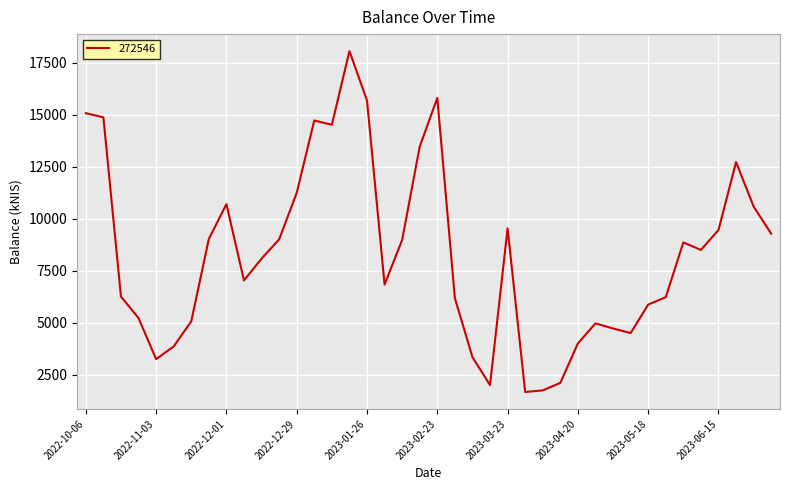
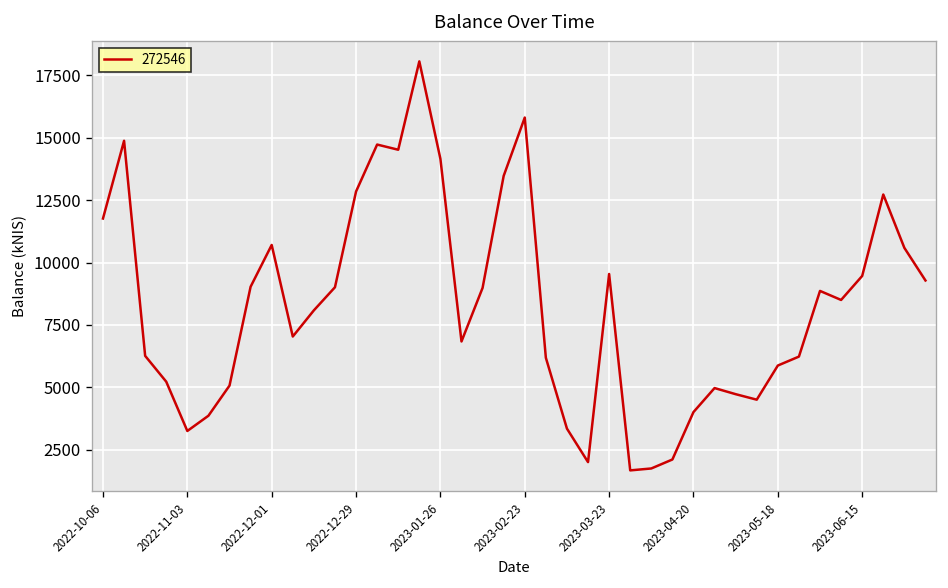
2022-10-06: 15100 -> 11800
2022-12-29: 11200 -> 12800
2023-01-26: 15700 -> 14200
